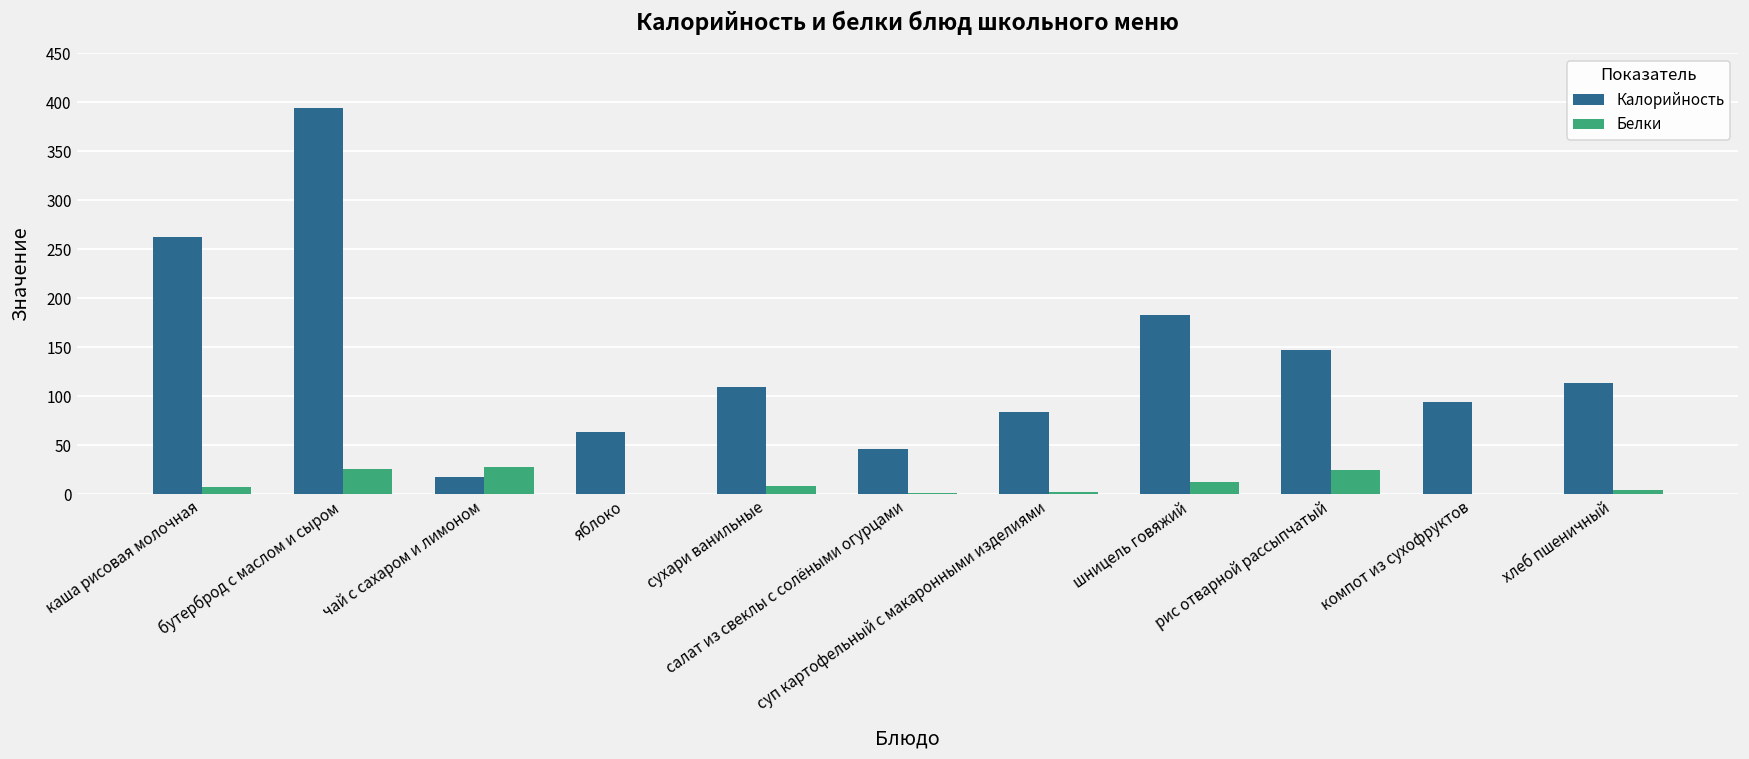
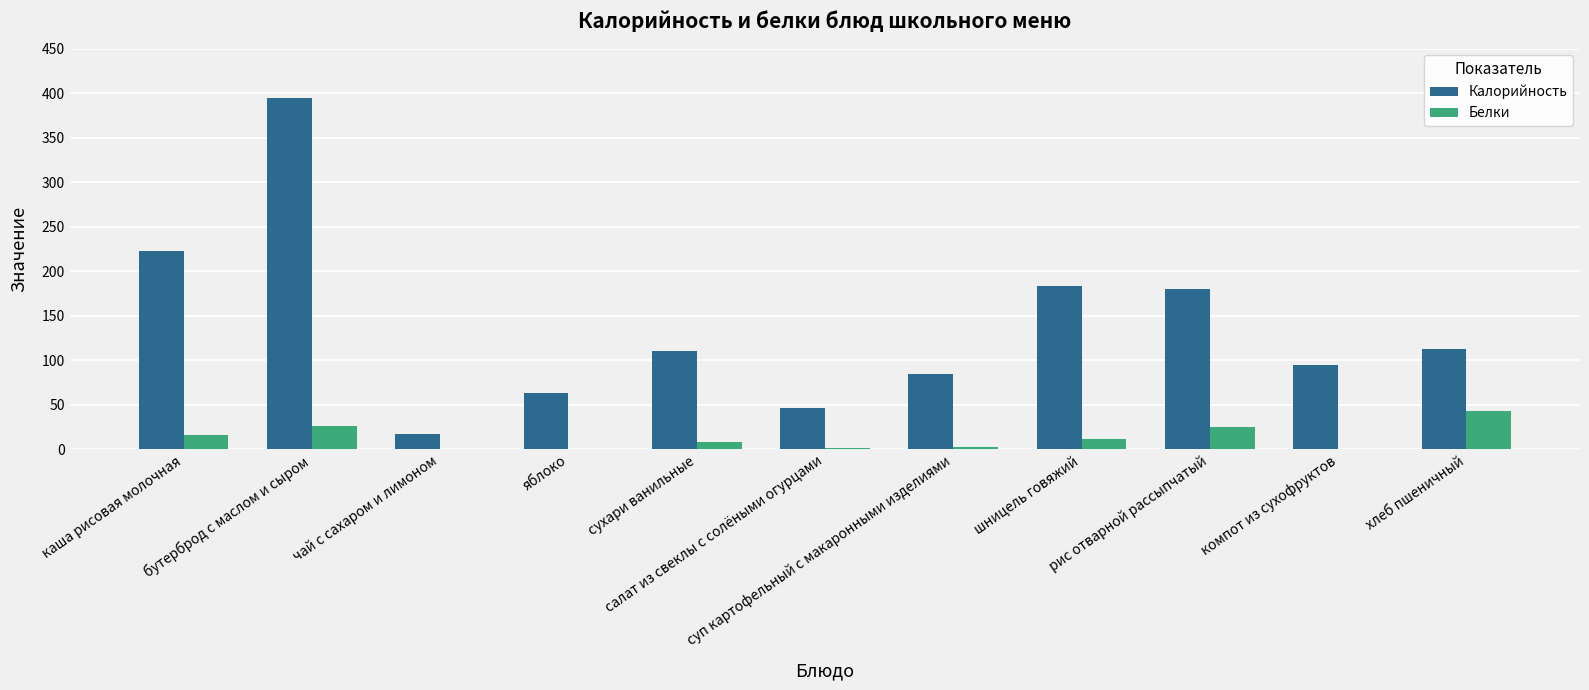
Калорийность, каша рисовая молочная: 260 -> 220
Белки, каша рисовая молочная: 10 -> 20
Белки, чай с сахаром и лимоном: 30 -> 0
Калорийность, рис отварной рассыпчатый: 150 -> 180
Белки, хлеб пшеничный: 0 -> 40
